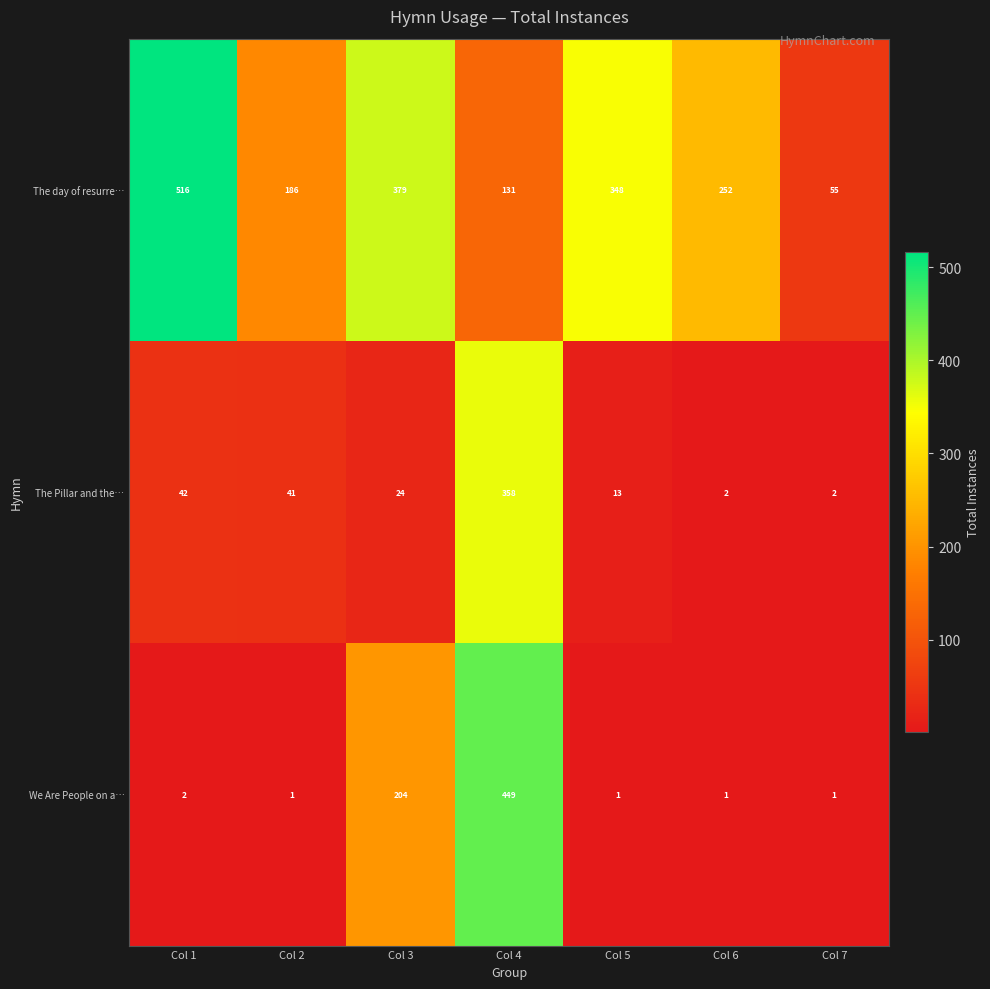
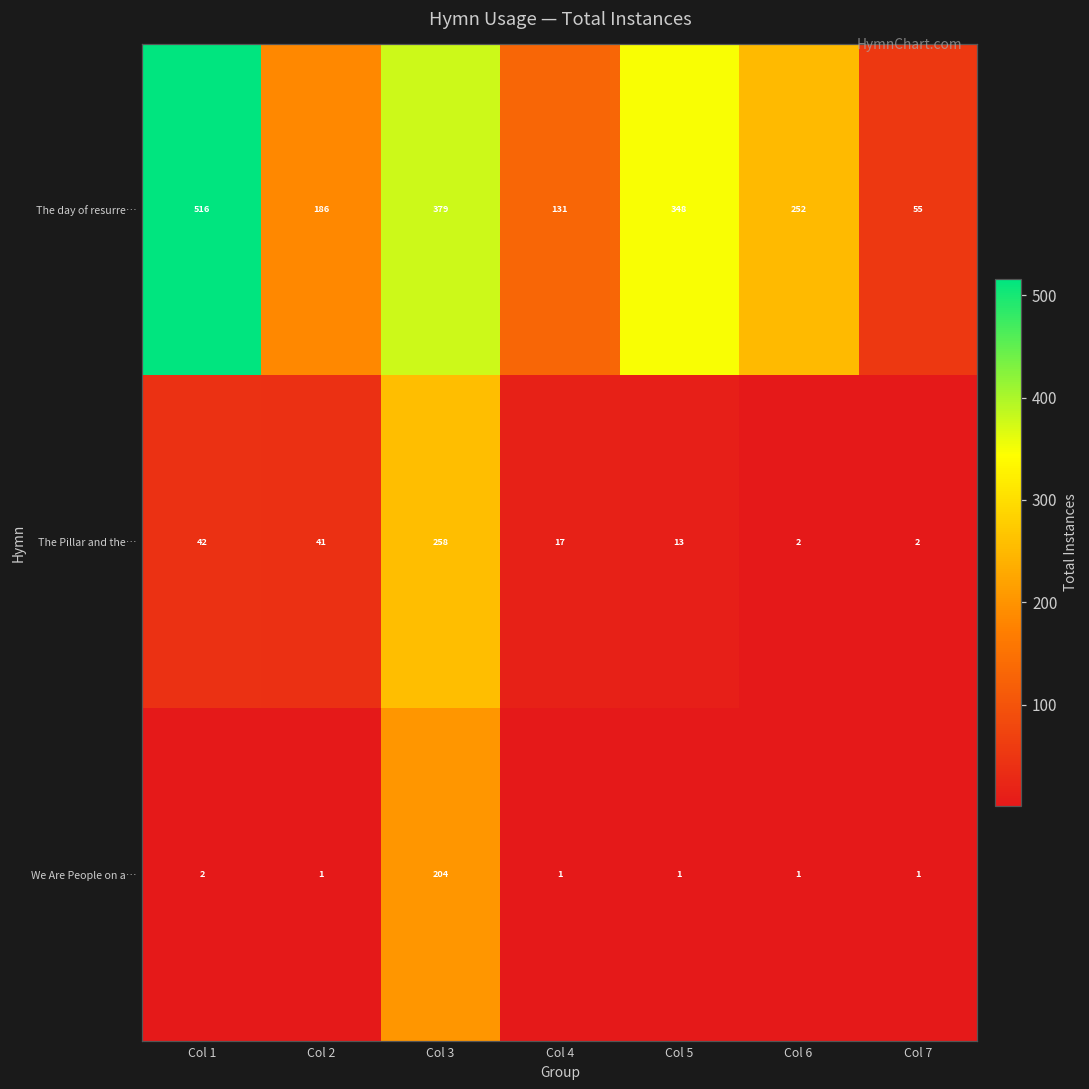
The Pillar and the…, Col 3: 24 -> 258
The Pillar and the…, Col 4: 358 -> 17
We Are People on a…, Col 4: 449 -> 1
